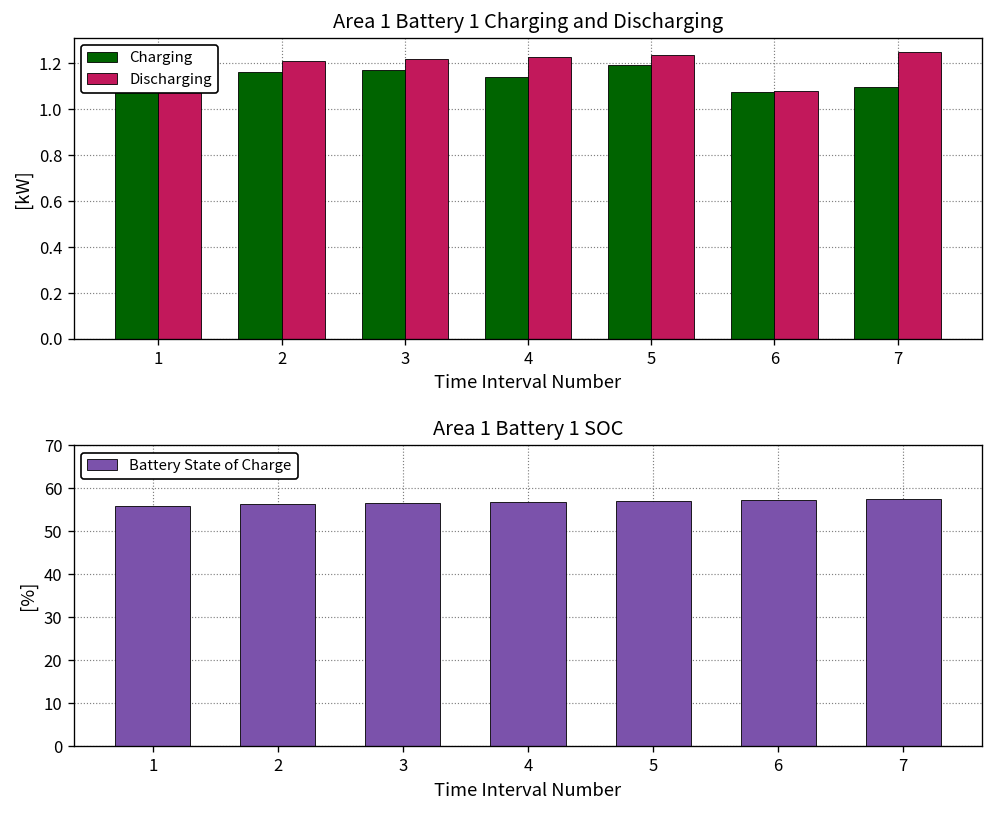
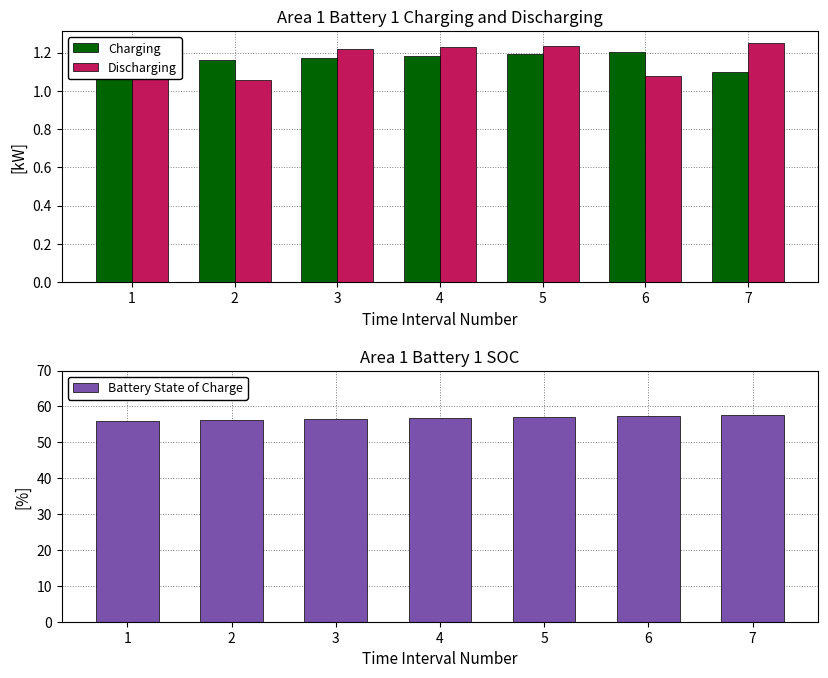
Area 1 Battery 1 Charging and Discharging, Discharging, 2: 1.21 -> 1.06
Area 1 Battery 1 Charging and Discharging, Charging, 4: 1.14 -> 1.18
Area 1 Battery 1 Charging and Discharging, Charging, 6: 1.08 -> 1.20
